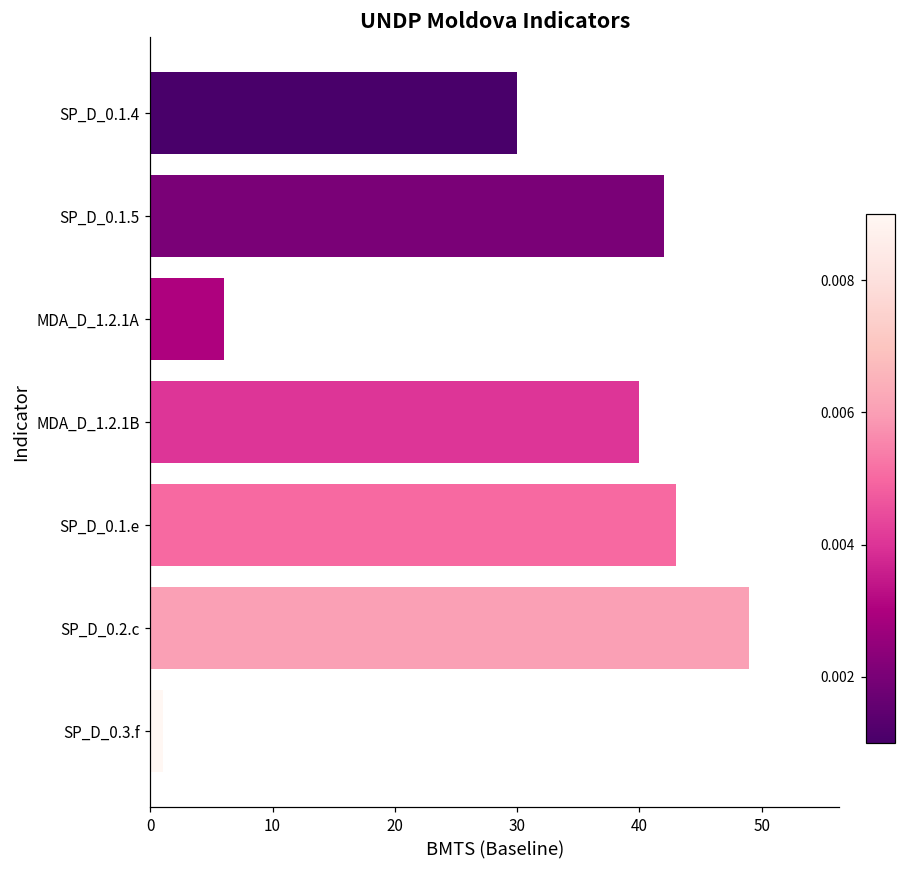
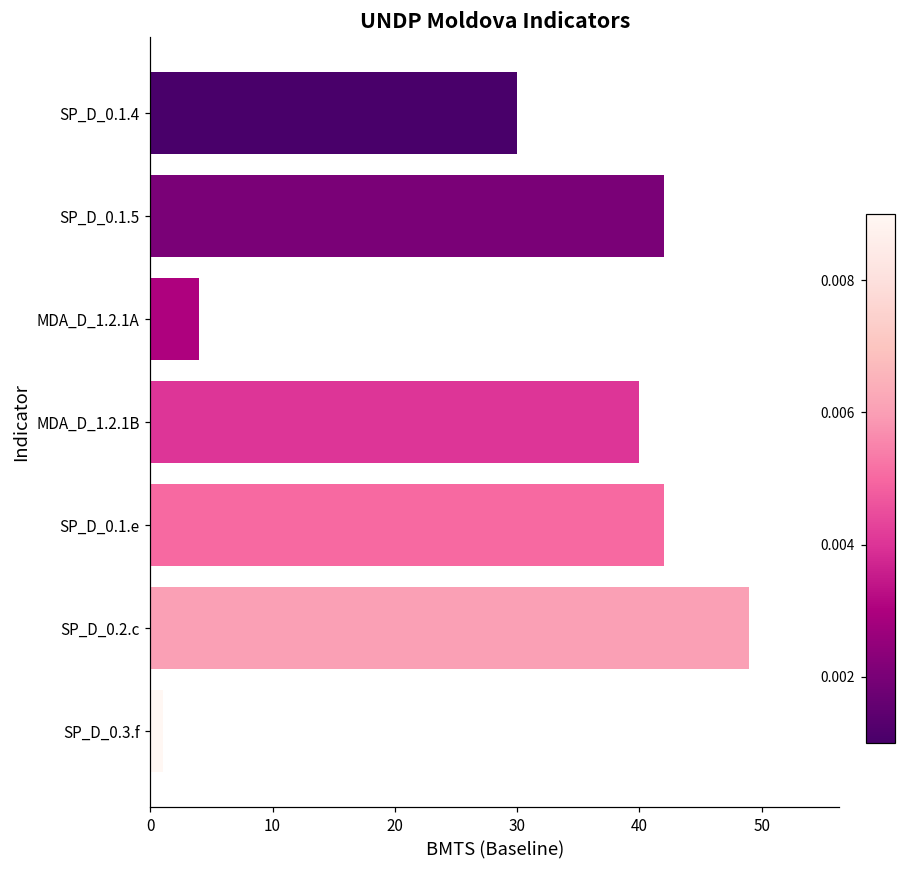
MDA_D_1.2.1A: 6 -> 4
SP_D_0.1.e: 43 -> 42
